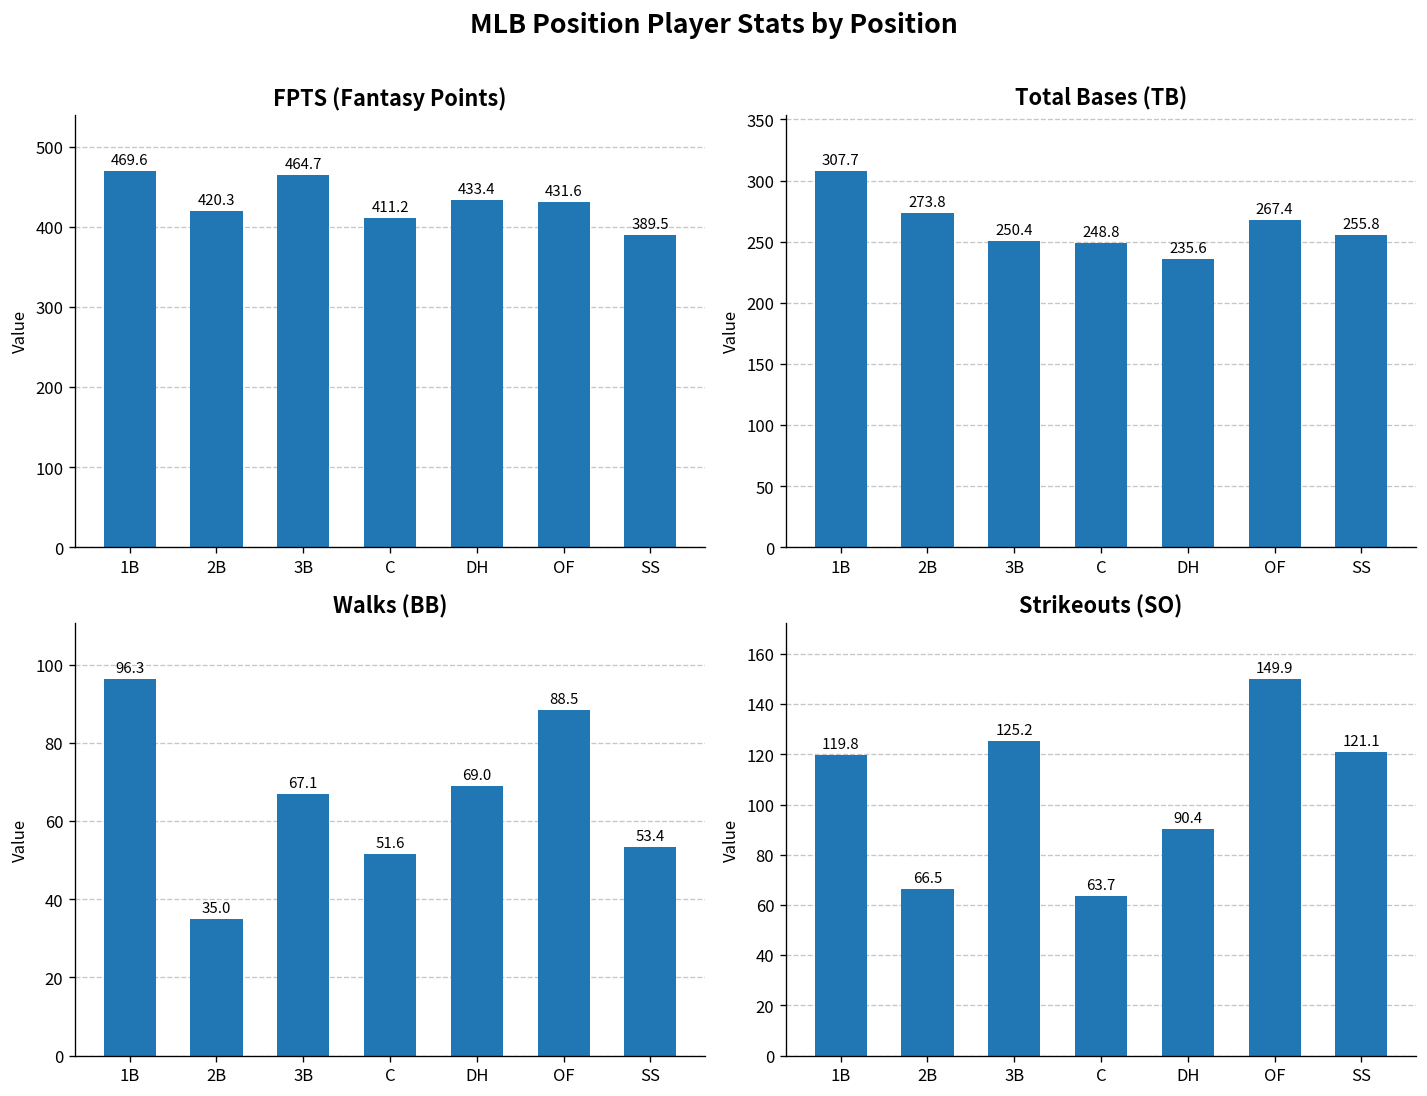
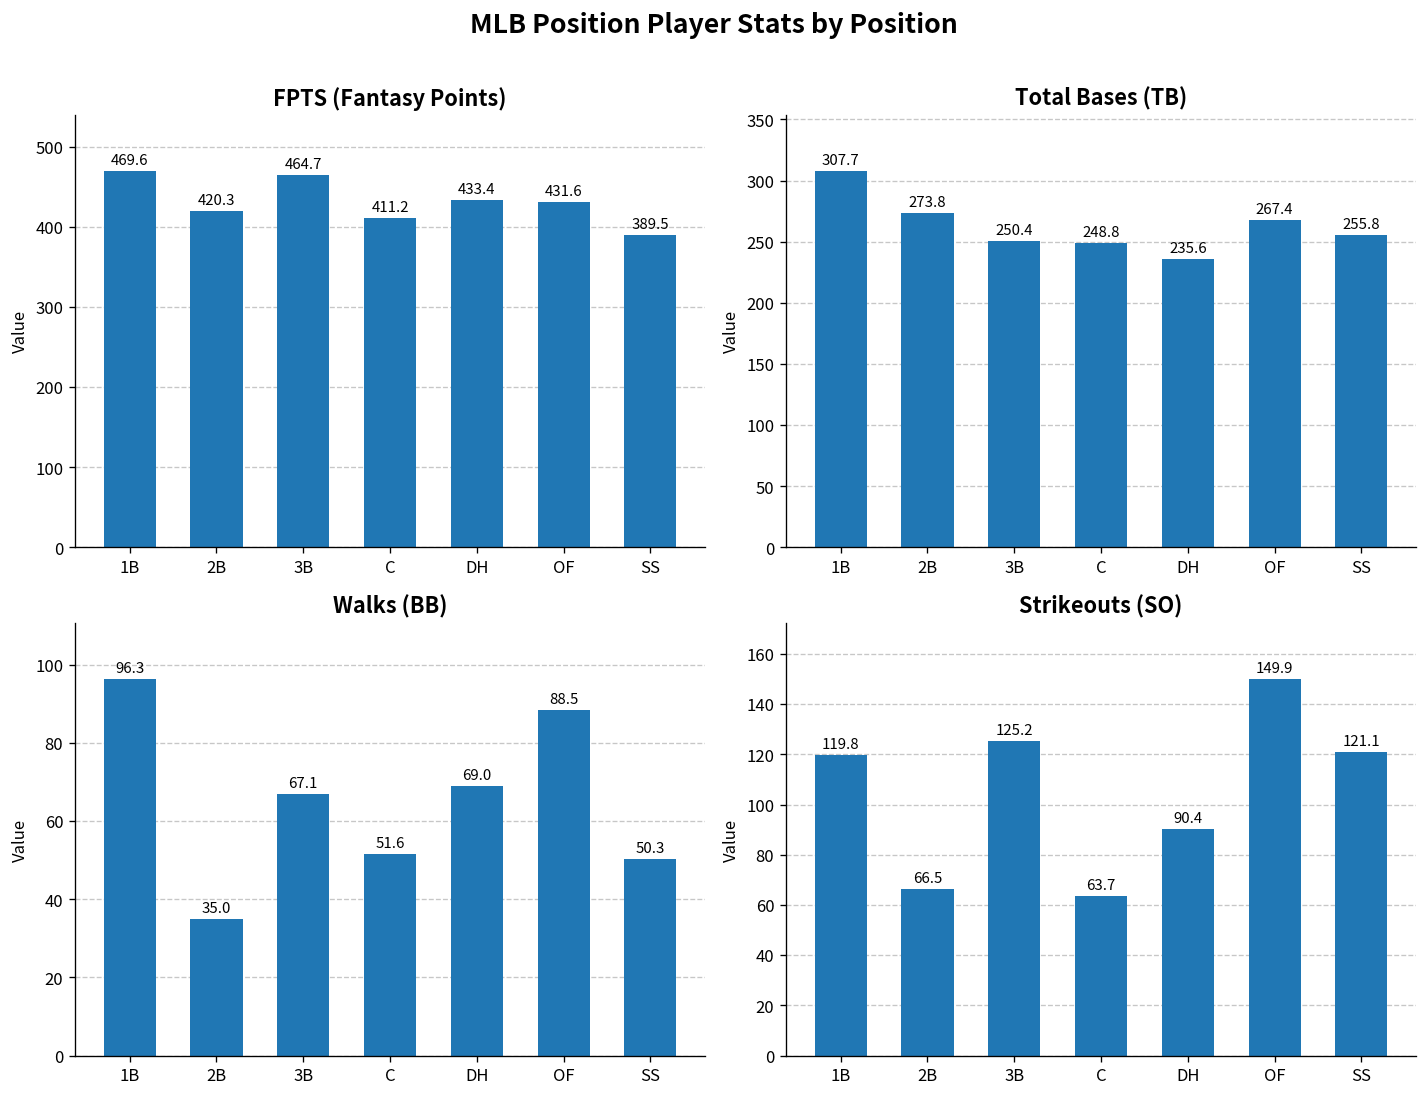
Walks (BB), SS: 53.4 -> 50.3
